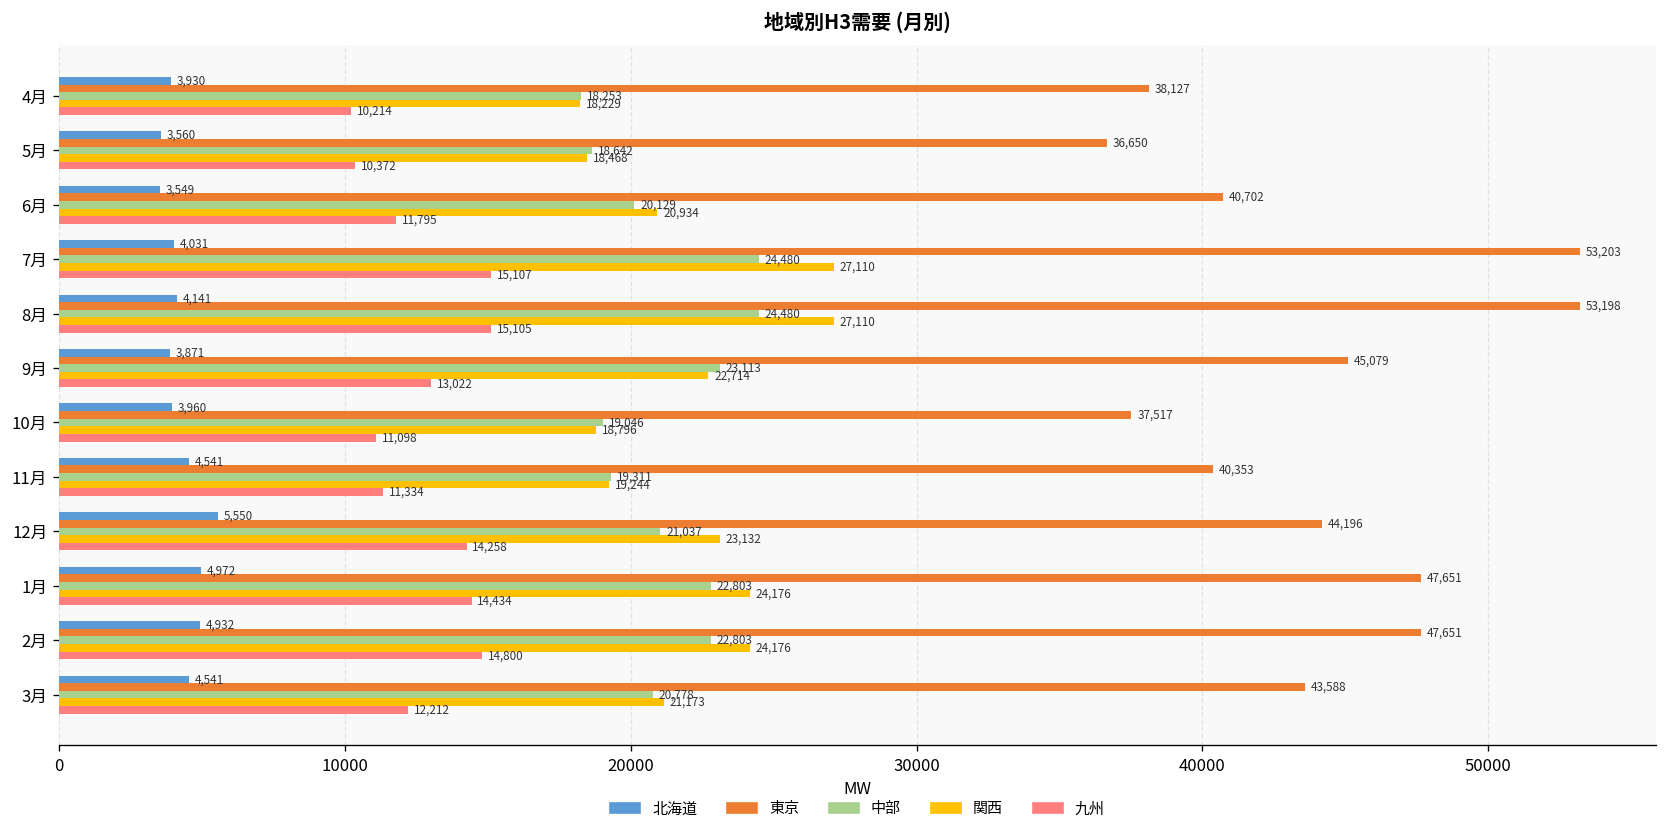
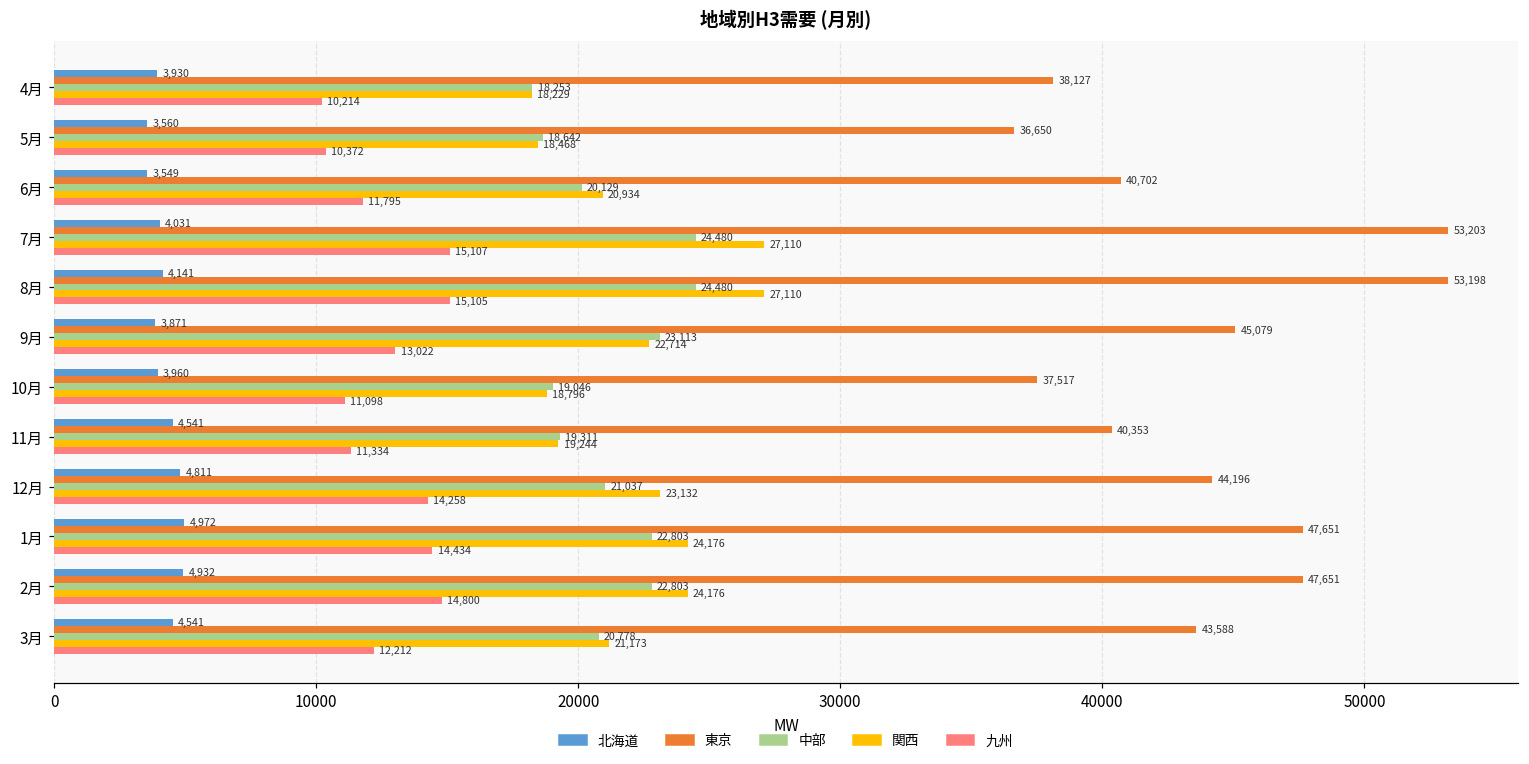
北海道, 12月: 5,550 -> 4,811
